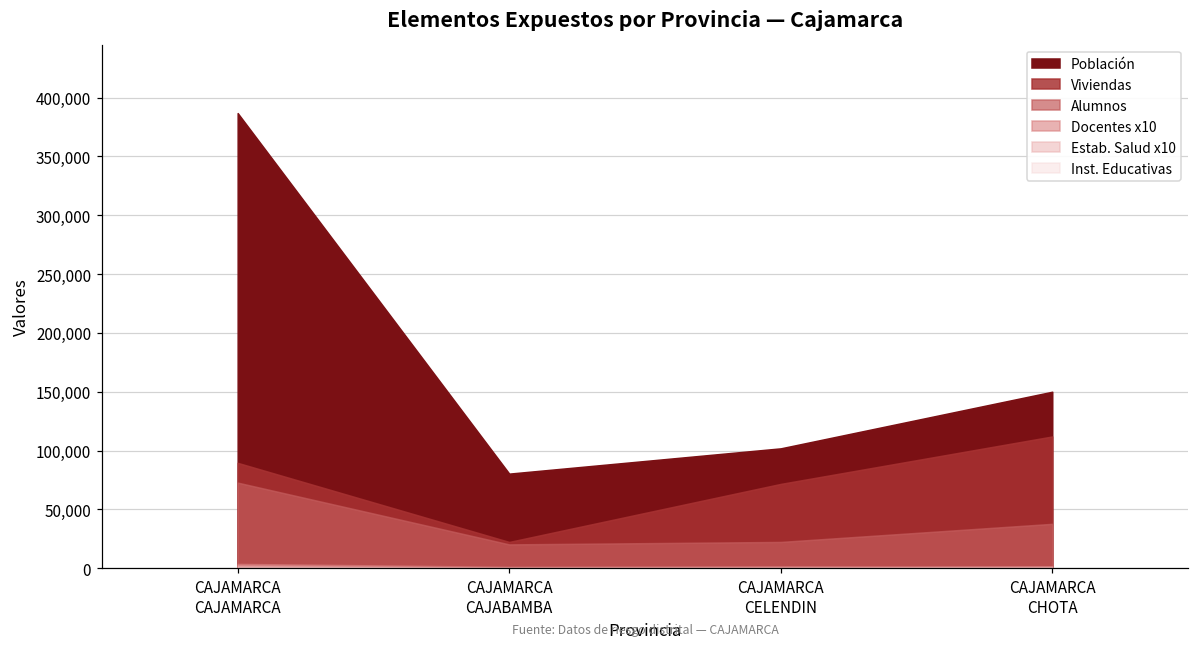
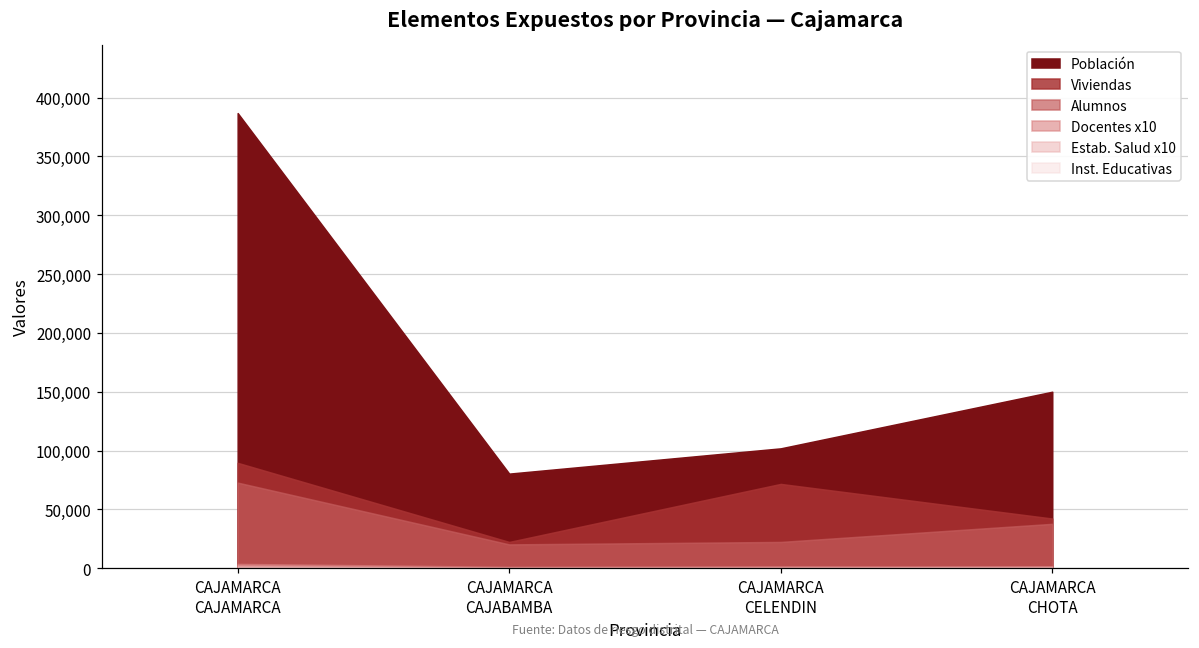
Viviendas, CAJAMARCA CHOTA: 112,000 -> 42,000
